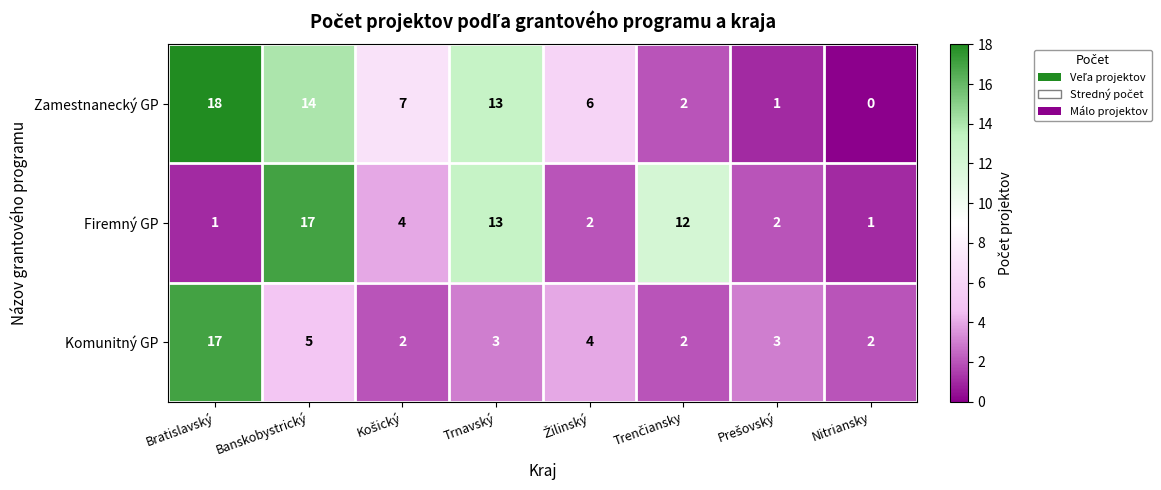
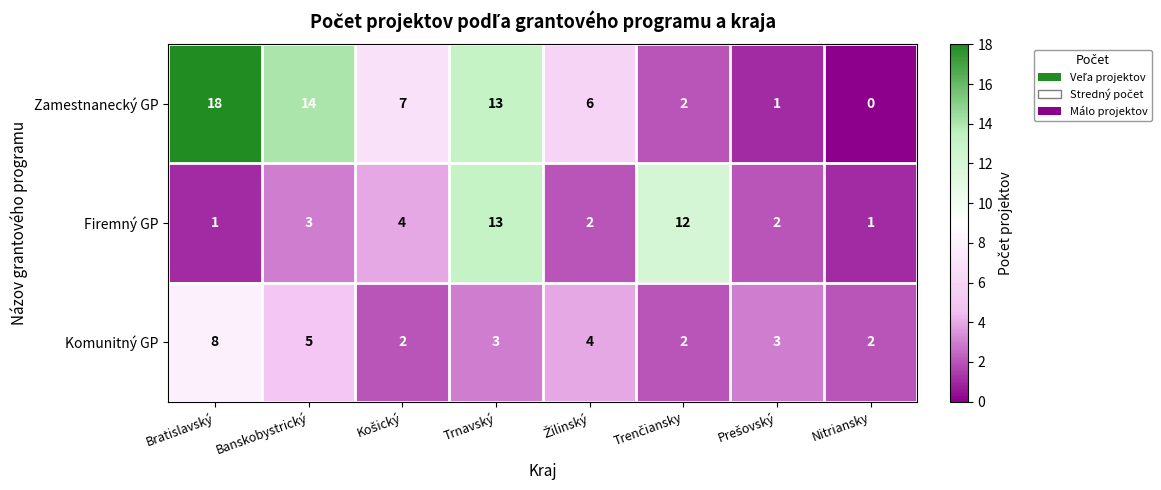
Firemný GP, Banskobystrický: 17 -> 3
Komunitný GP, Bratislavský: 17 -> 8
